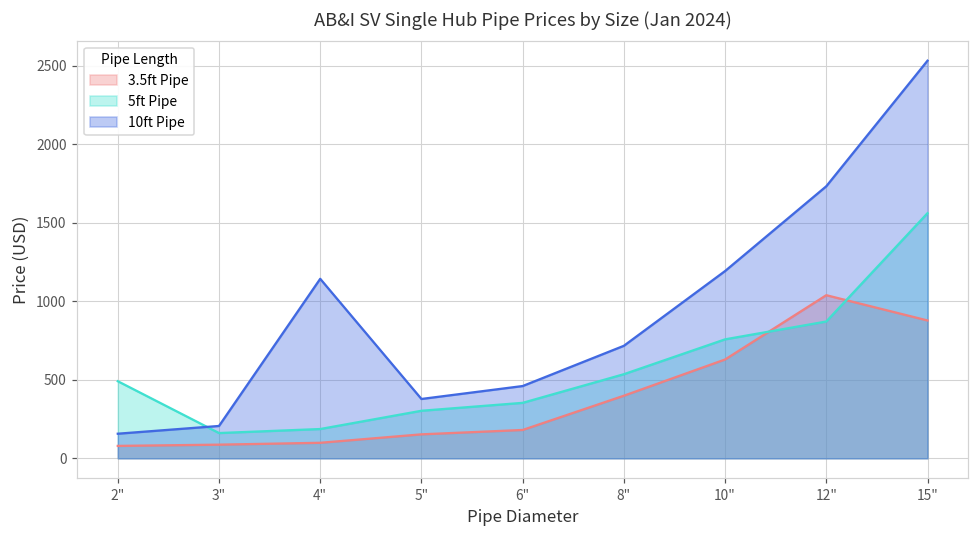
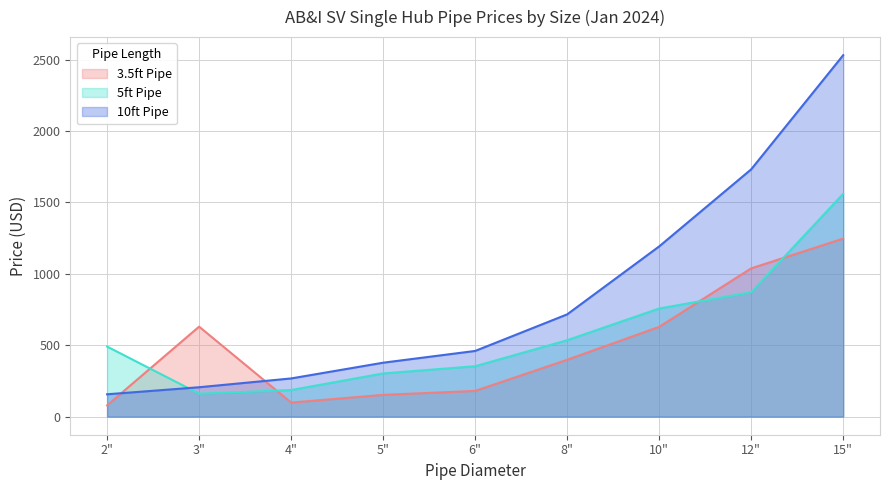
3.5ft Pipe, 3": 90 -> 630
10ft Pipe, 4": 1140 -> 270
3.5ft Pipe, 15": 880 -> 1250
